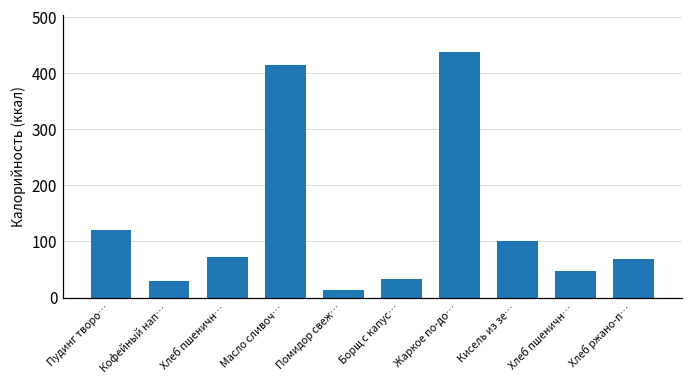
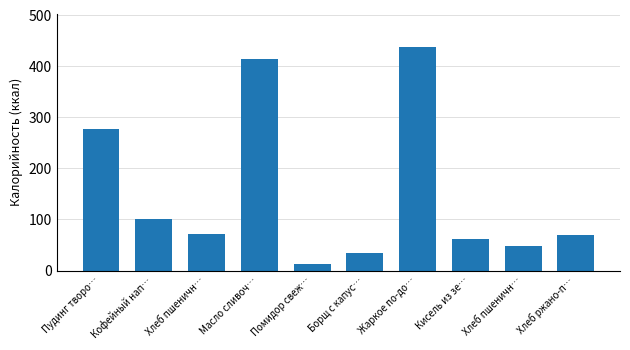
Пудинг творо…: 120 -> 280
Кофейный нап…: 30 -> 100
Кисель из зе…: 100 -> 60
